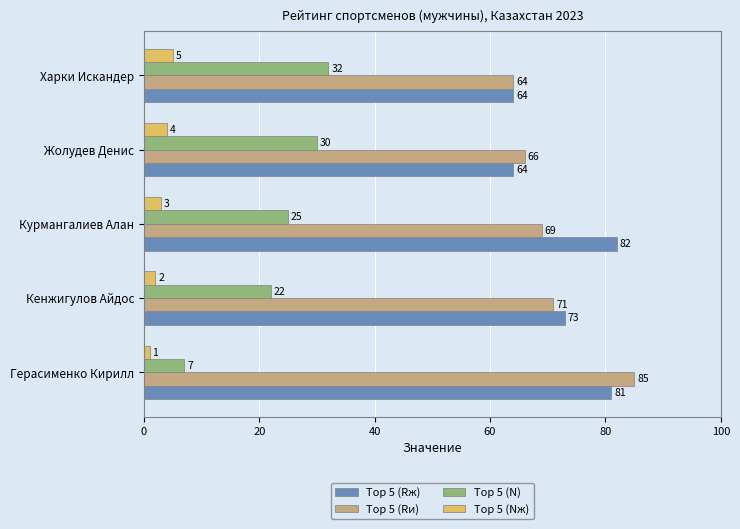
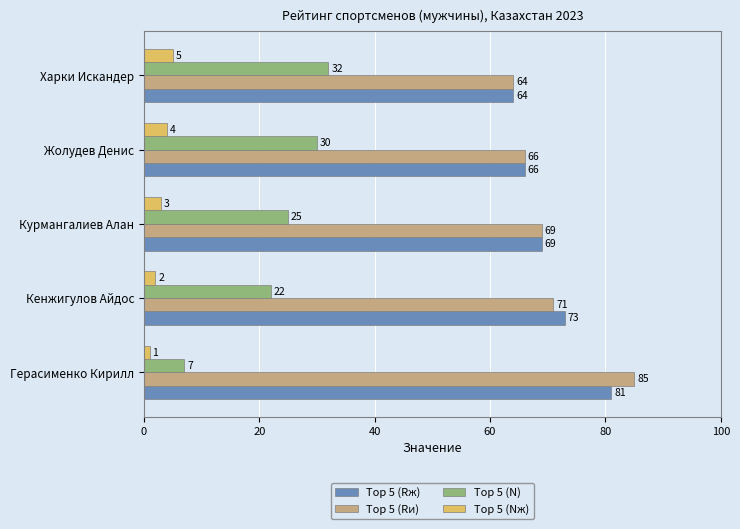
Top 5 (Rж), Жолудев Денис: 64 -> 66
Top 5 (Rж), Курмангалиев Алан: 82 -> 69
